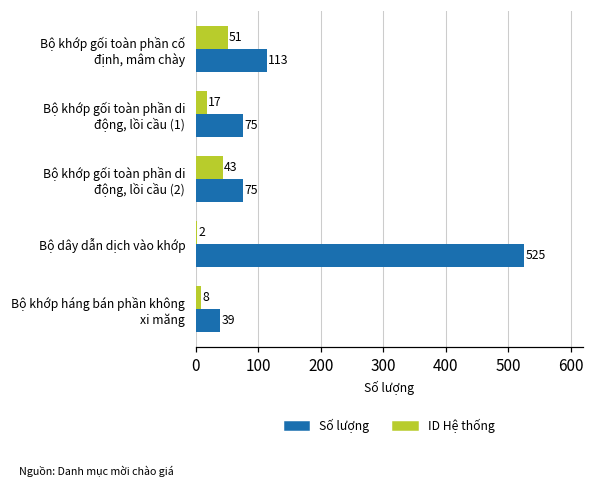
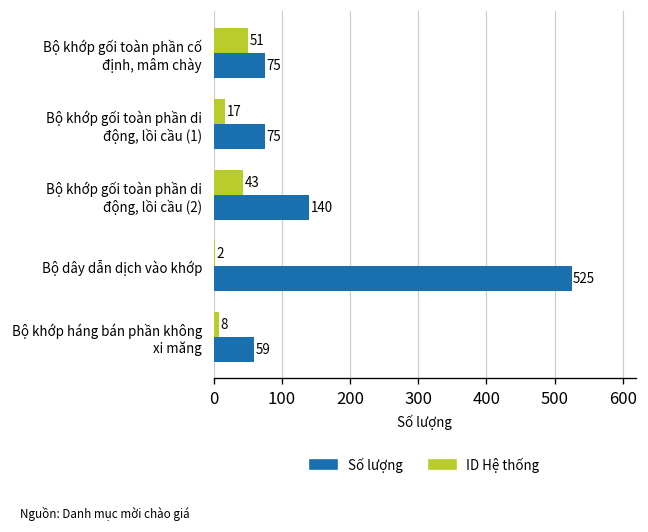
Số lượng, Bộ khớp gối toàn phần cố định, mâm chày: 113 -> 75
Số lượng, Bộ khớp gối toàn phần di động, lồi cầu (2): 75 -> 140
Số lượng, Bộ khớp háng bán phần không xi măng: 39 -> 59
